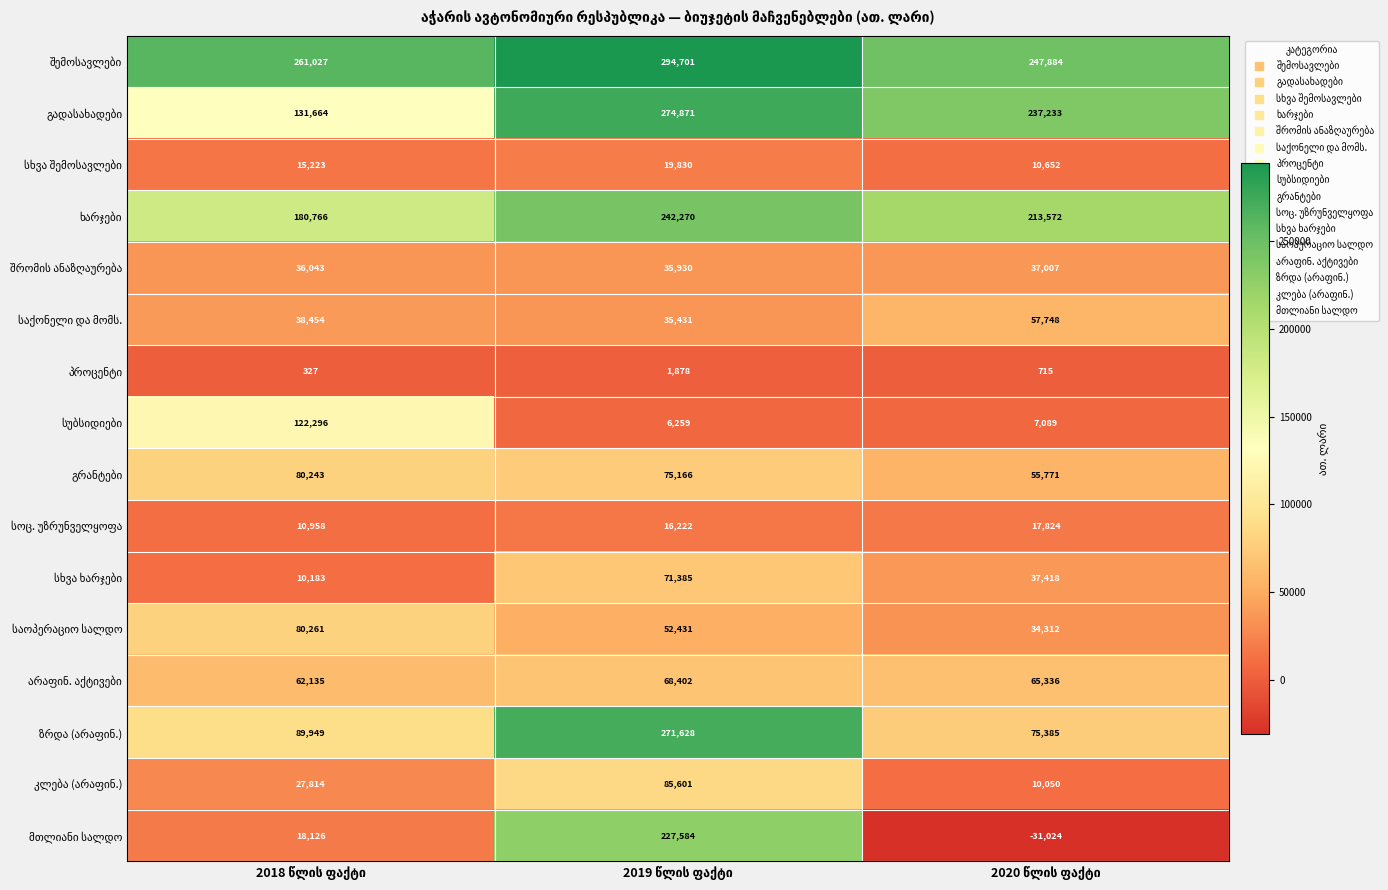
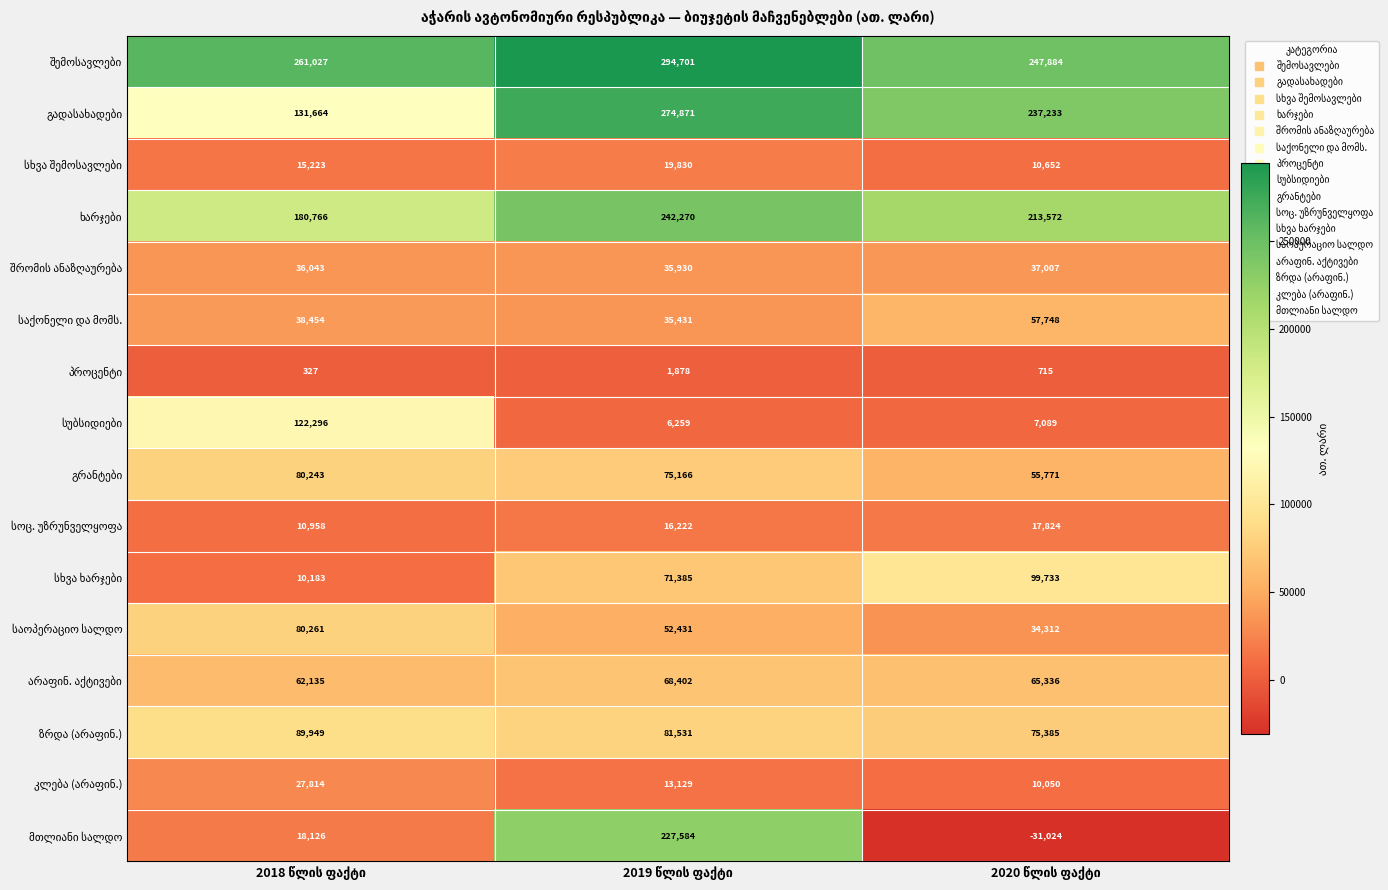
სხვა ხარჯები, 2020 წლის ფაქტი: 37,418 -> 99,733
ზრდა (არაფინ.), 2019 წლის ფაქტი: 271,628 -> 81,531
კლება (არაფინ.), 2019 წლის ფაქტი: 85,601 -> 13,129
